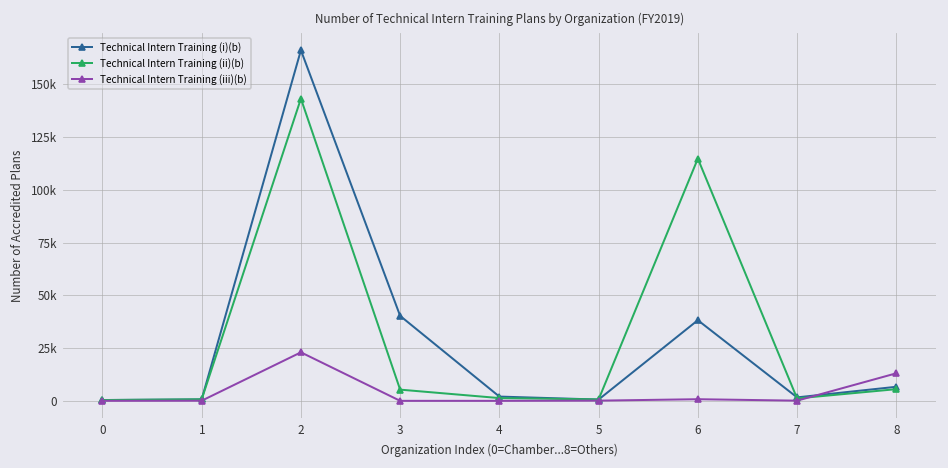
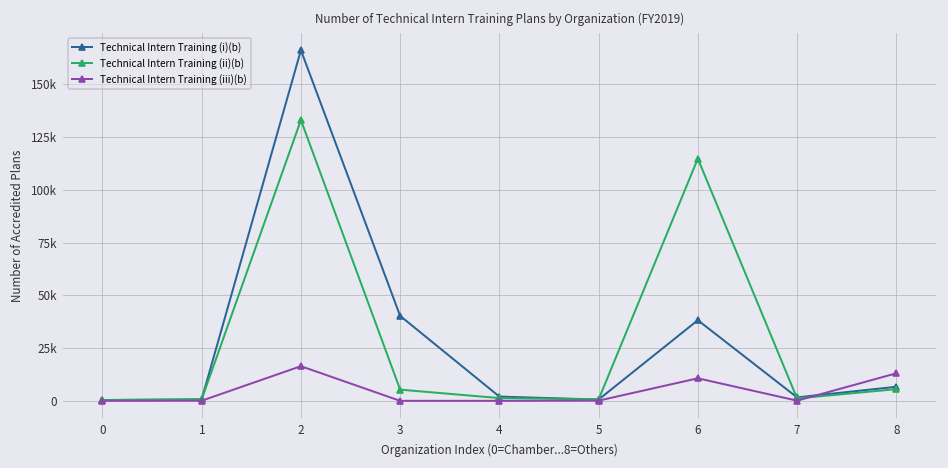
Technical Intern Training (ii)(b), 2: 143000 -> 133000
Technical Intern Training (iii)(b), 2: 23000 -> 16000
Technical Intern Training (iii)(b), 6: 1000 -> 11000
